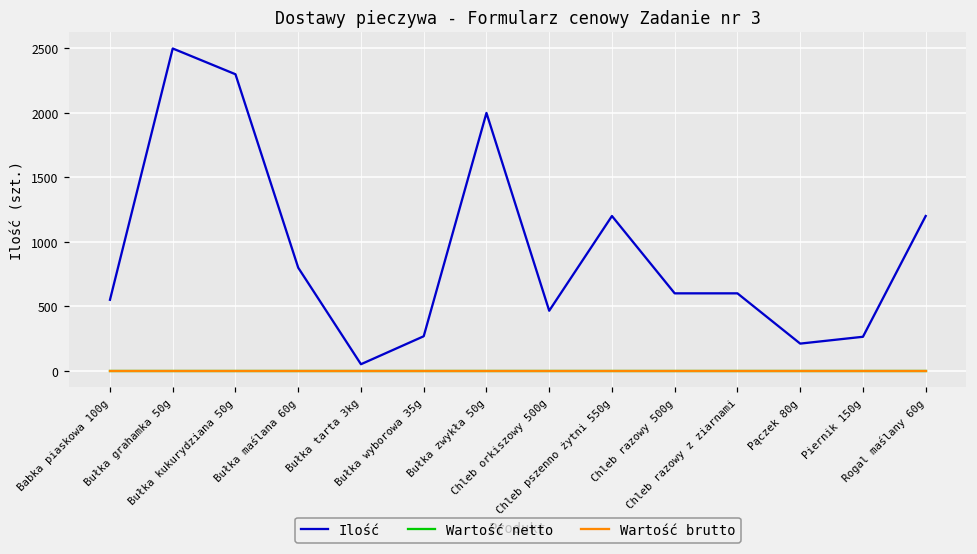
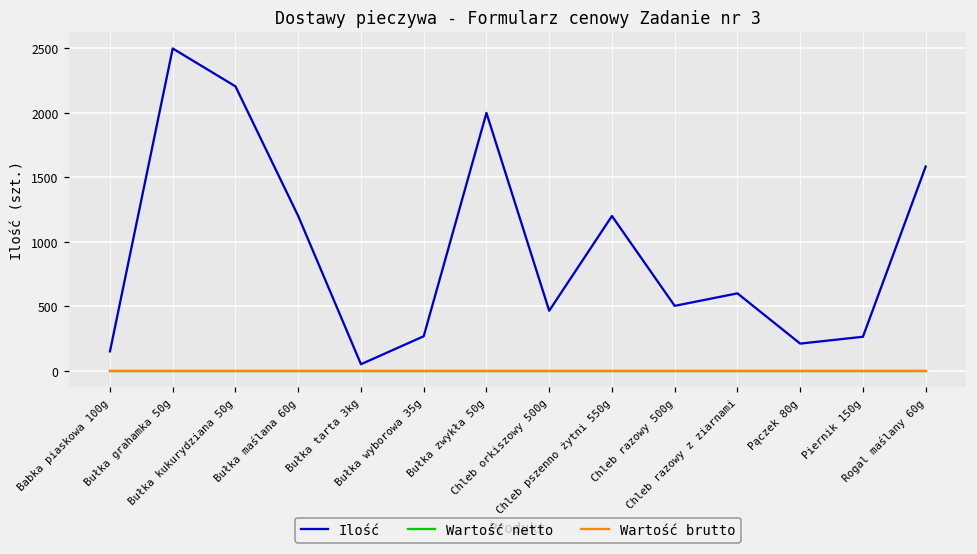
Ilość, Babka piaskowa 100g: 550 -> 150
Ilość, Bułka kukurydziana 50g: 2300 -> 2210
Ilość, Bułka maślana 60g: 800 -> 1200
Ilość, Chleb razowy 500g: 600 -> 500
Ilość, Rogal maślany 60g: 1200 -> 1580
